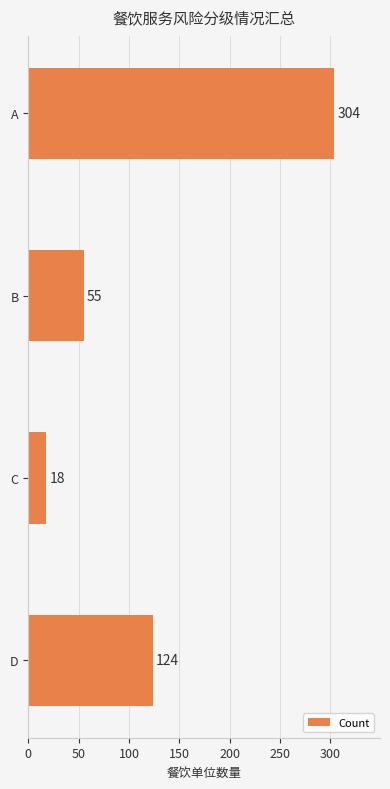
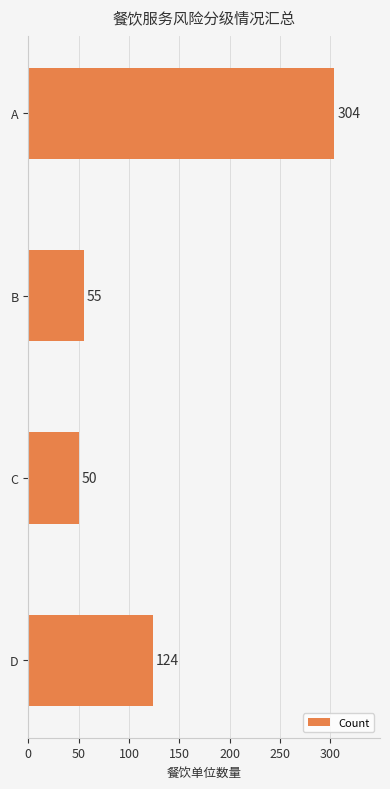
C: 18 -> 50
